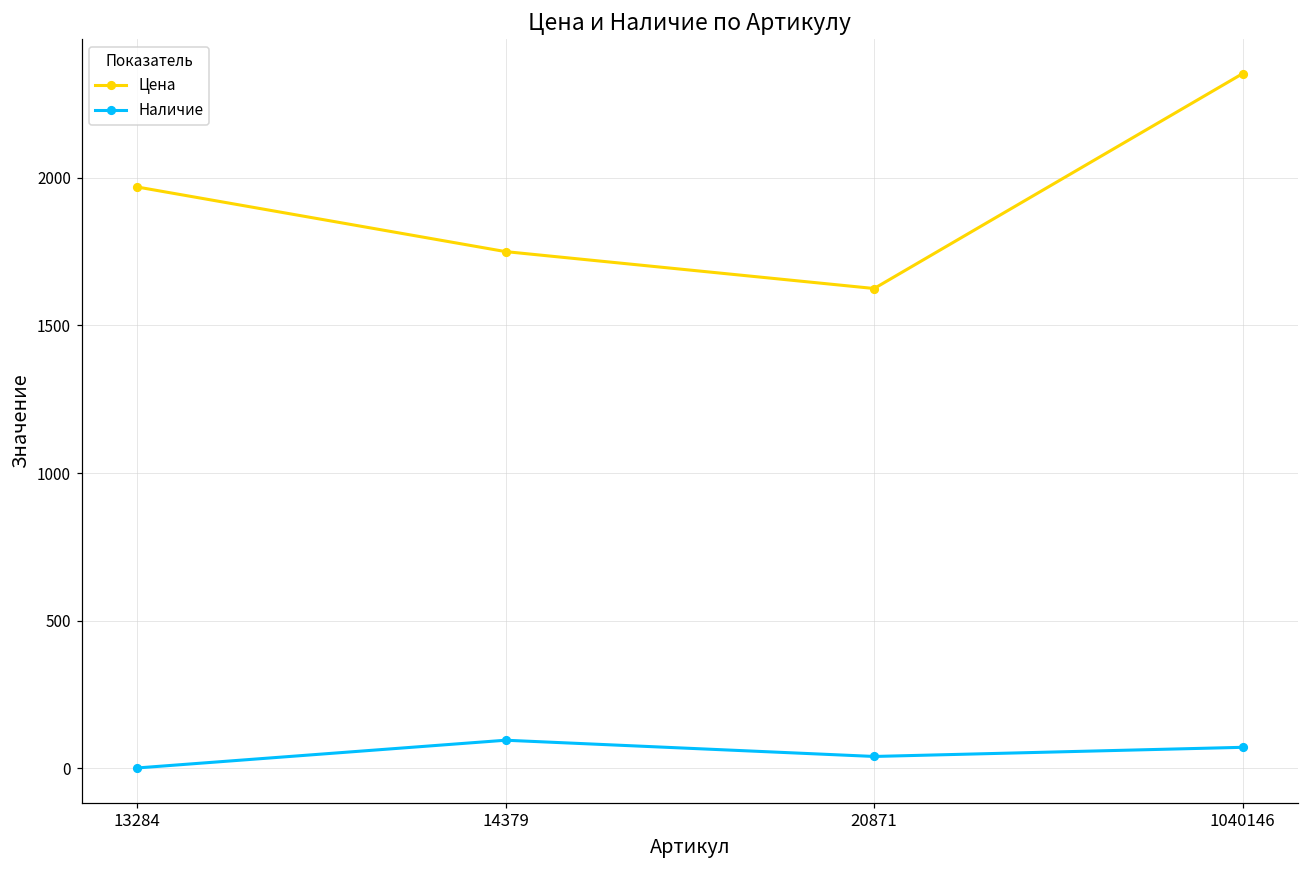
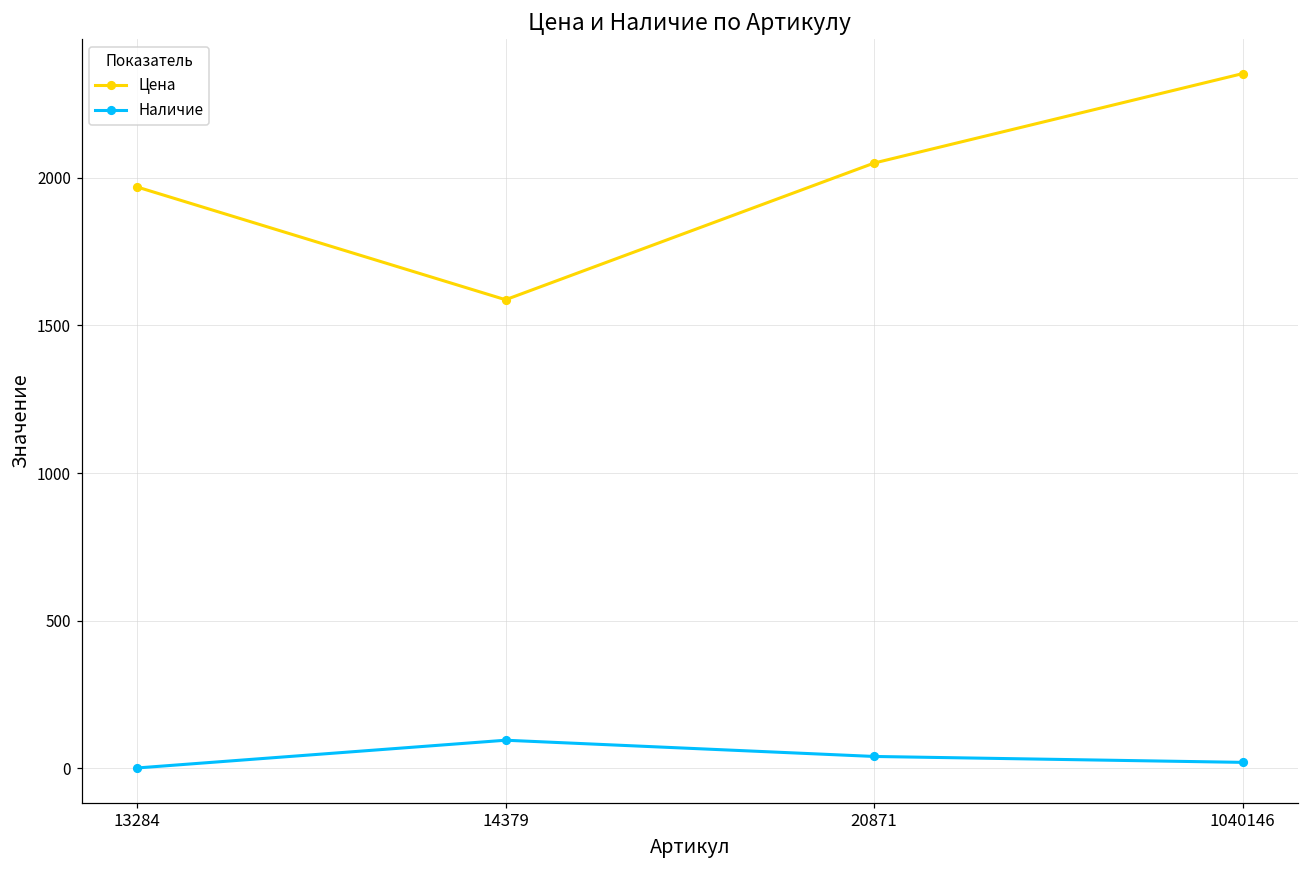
Цена, 14379: 1750 -> 1590
Цена, 20871: 1630 -> 2050
Наличие, 1040146: 70 -> 20
